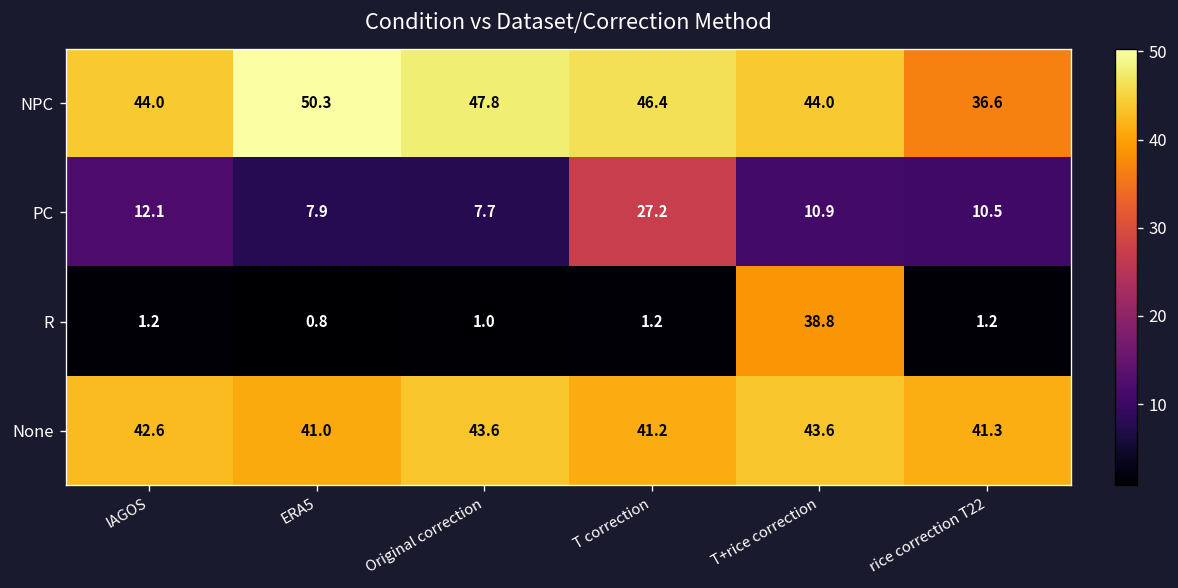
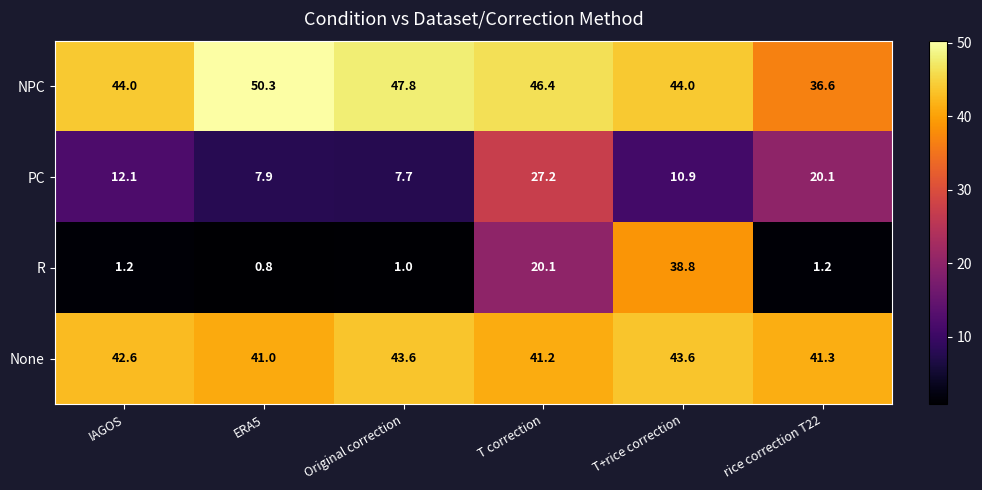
PC, rice correction T22: 10.5 -> 20.1
R, T correction: 1.2 -> 20.1
